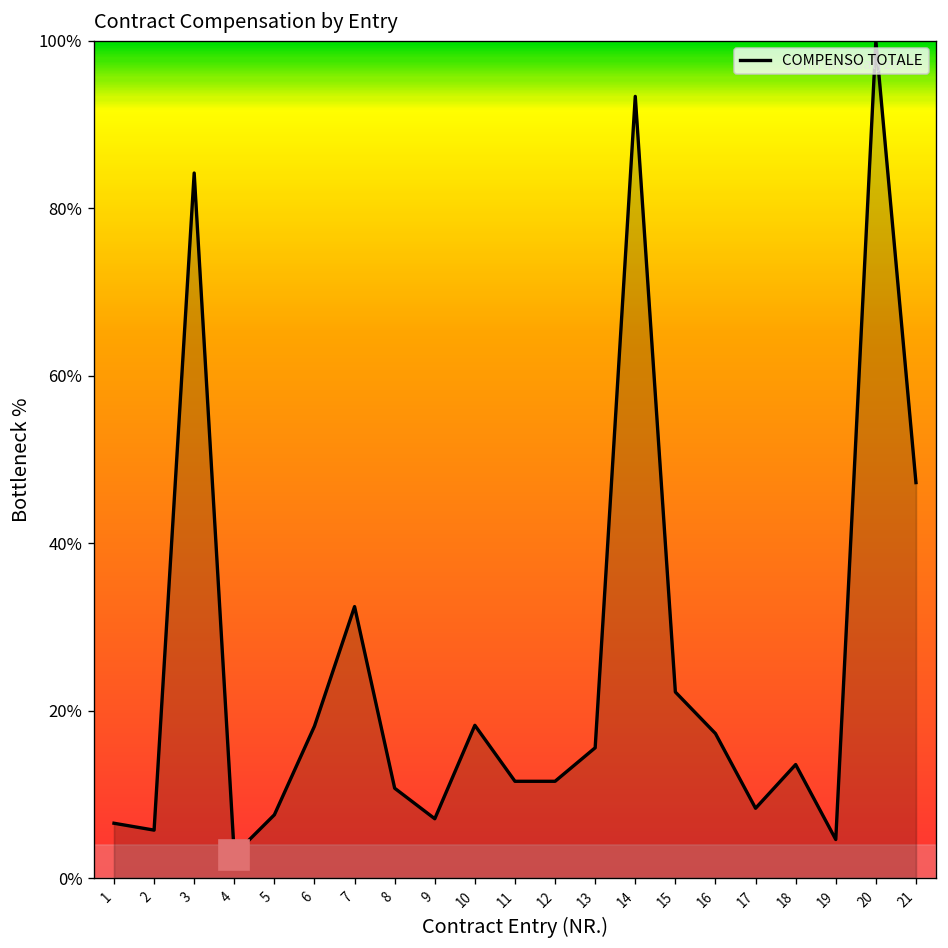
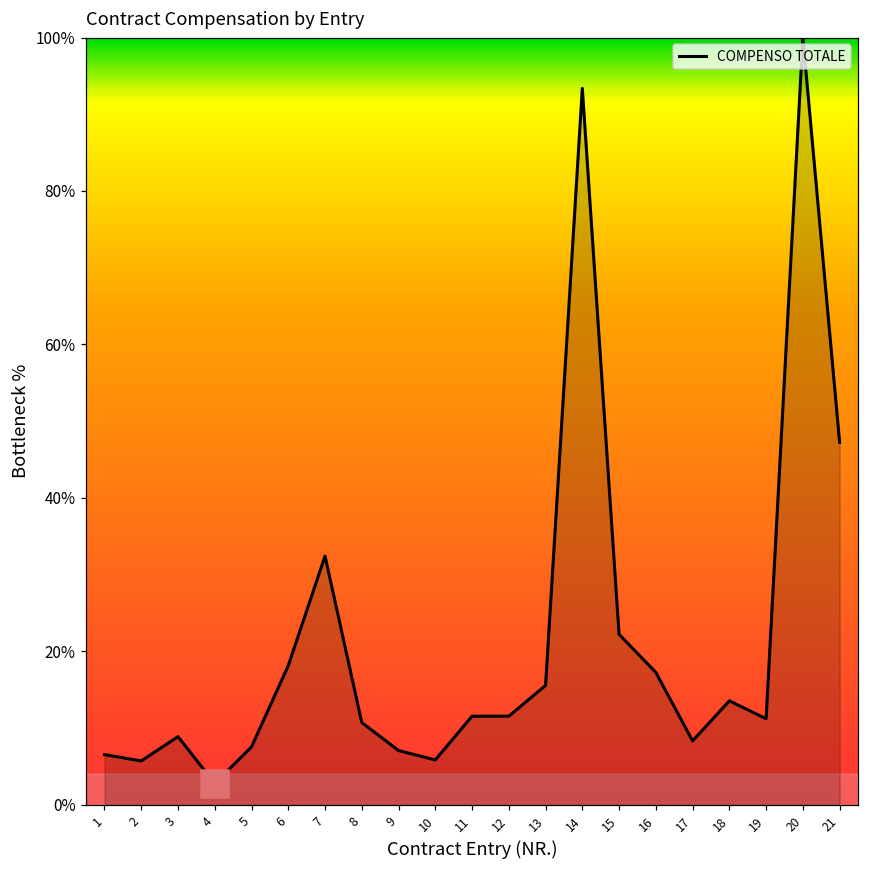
COMPENSO TOTALE, 3: 84% -> 9%
COMPENSO TOTALE, 10: 18% -> 6%
COMPENSO TOTALE, 19: 5% -> 11%
